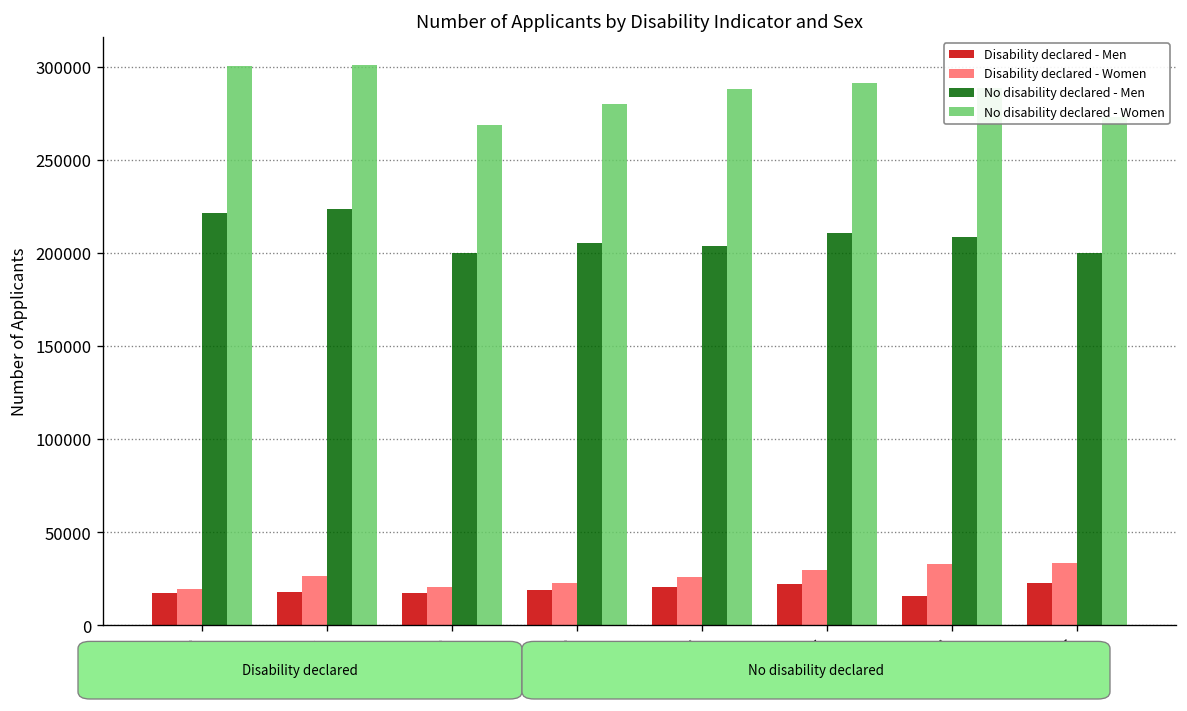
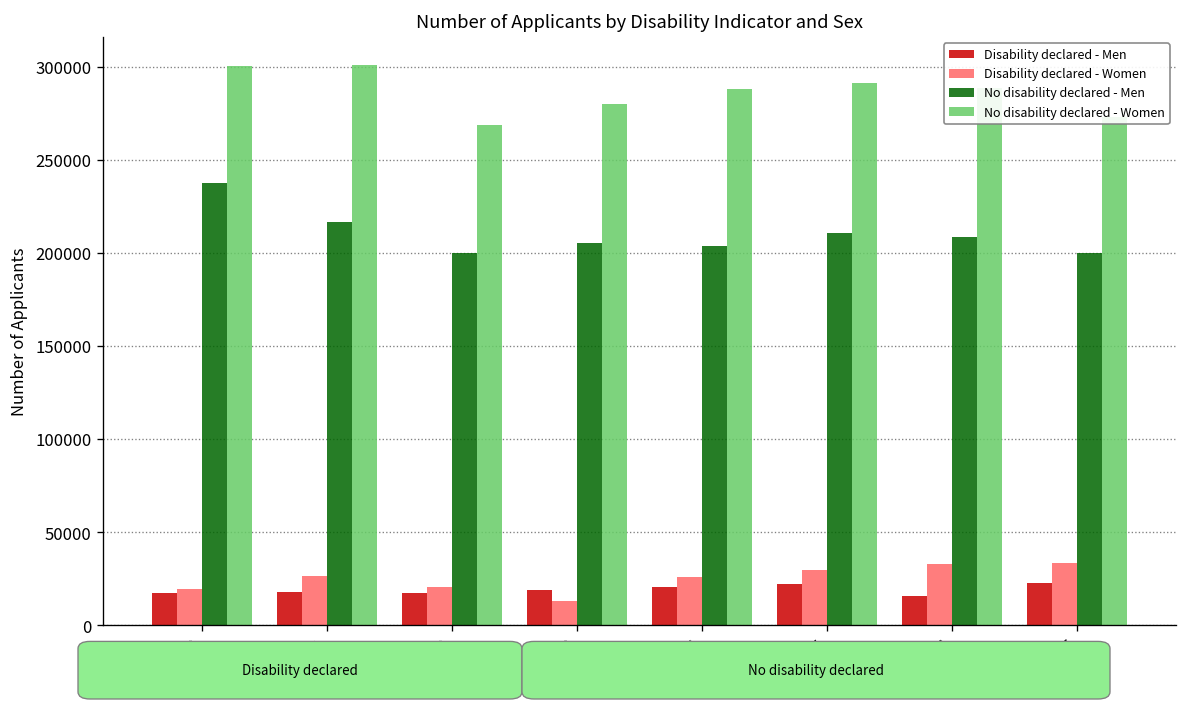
No disability declared - Men, 2010: 222000 -> 238000
No disability declared - Men, 2011: 224000 -> 217000
Disability declared - Women, 2013: 23000 -> 13000
